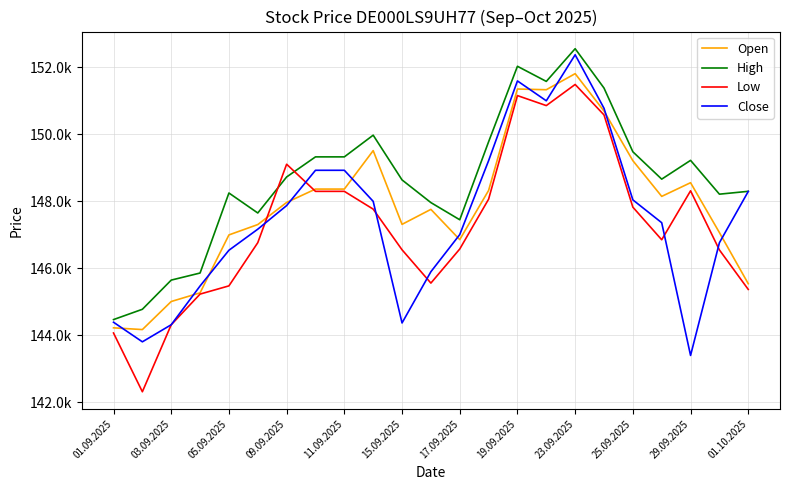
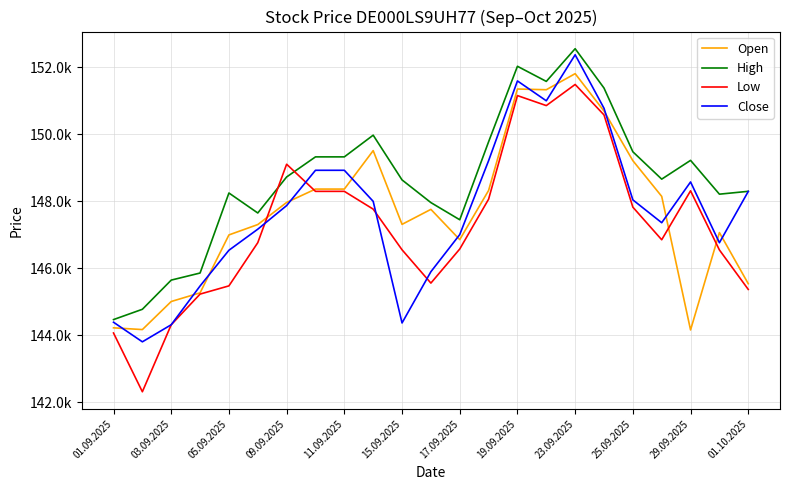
Open, 29.09.2025: 148600 -> 144200
Close, 29.09.2025: 143400 -> 148600
